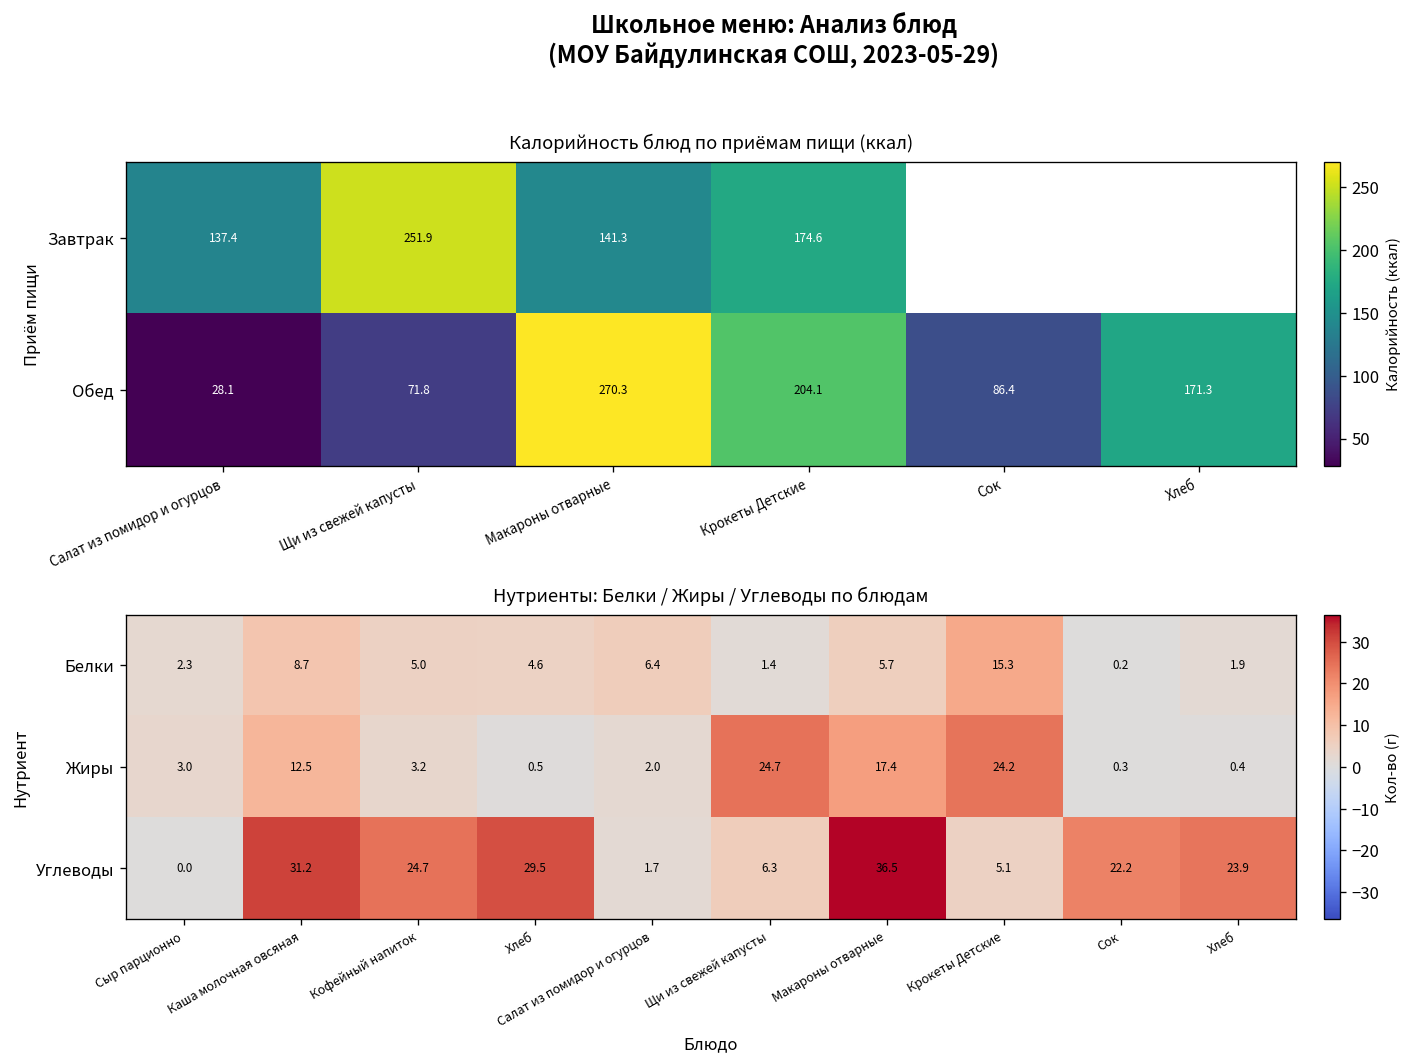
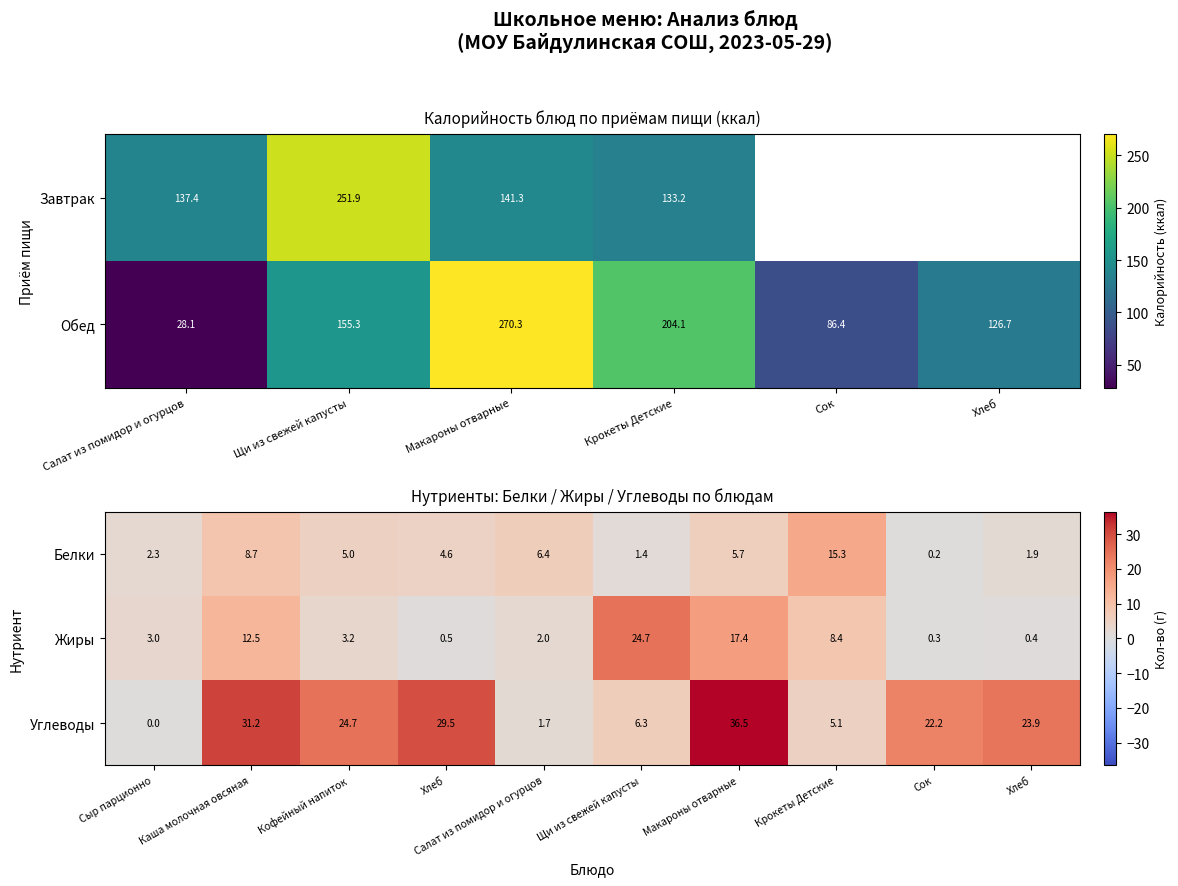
Калорийность блюд по приёмам пищи (ккал), Завтрак, Крокеты Детские: 174.6 -> 133.2
Калорийность блюд по приёмам пищи (ккал), Обед, Щи из свежей капусты: 71.8 -> 155.3
Калорийность блюд по приёмам пищи (ккал), Обед, Хлеб: 171.3 -> 126.7
Нутриенты: Белки / Жиры / Углеводы по блюдам, Жиры, Крокеты Детские: 24.2 -> 8.4
